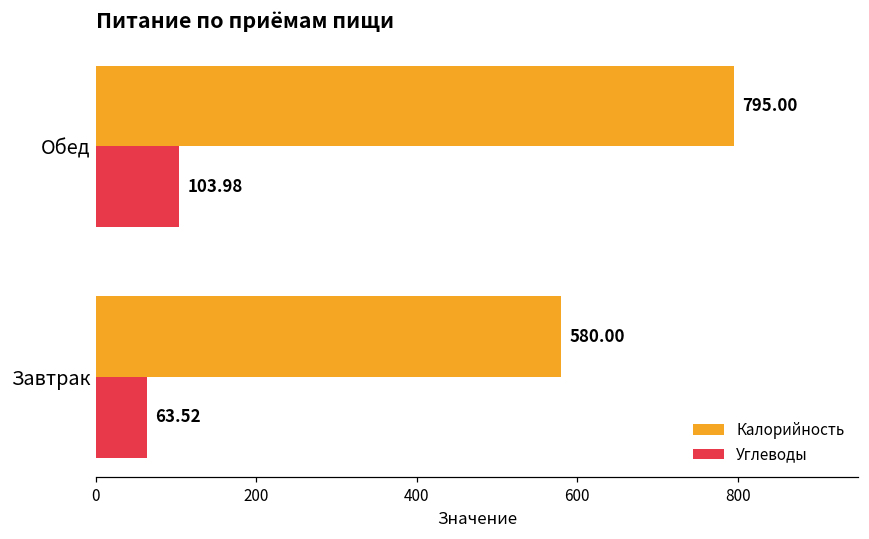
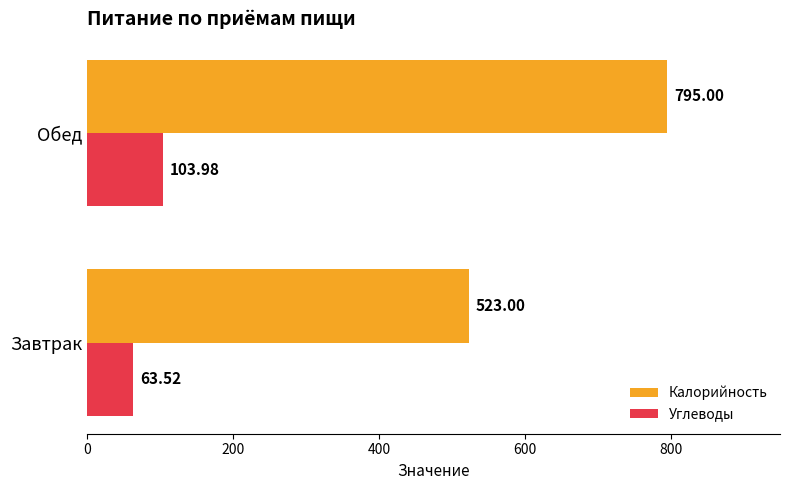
Калорийность, Завтрак: 580.00 -> 523.00
